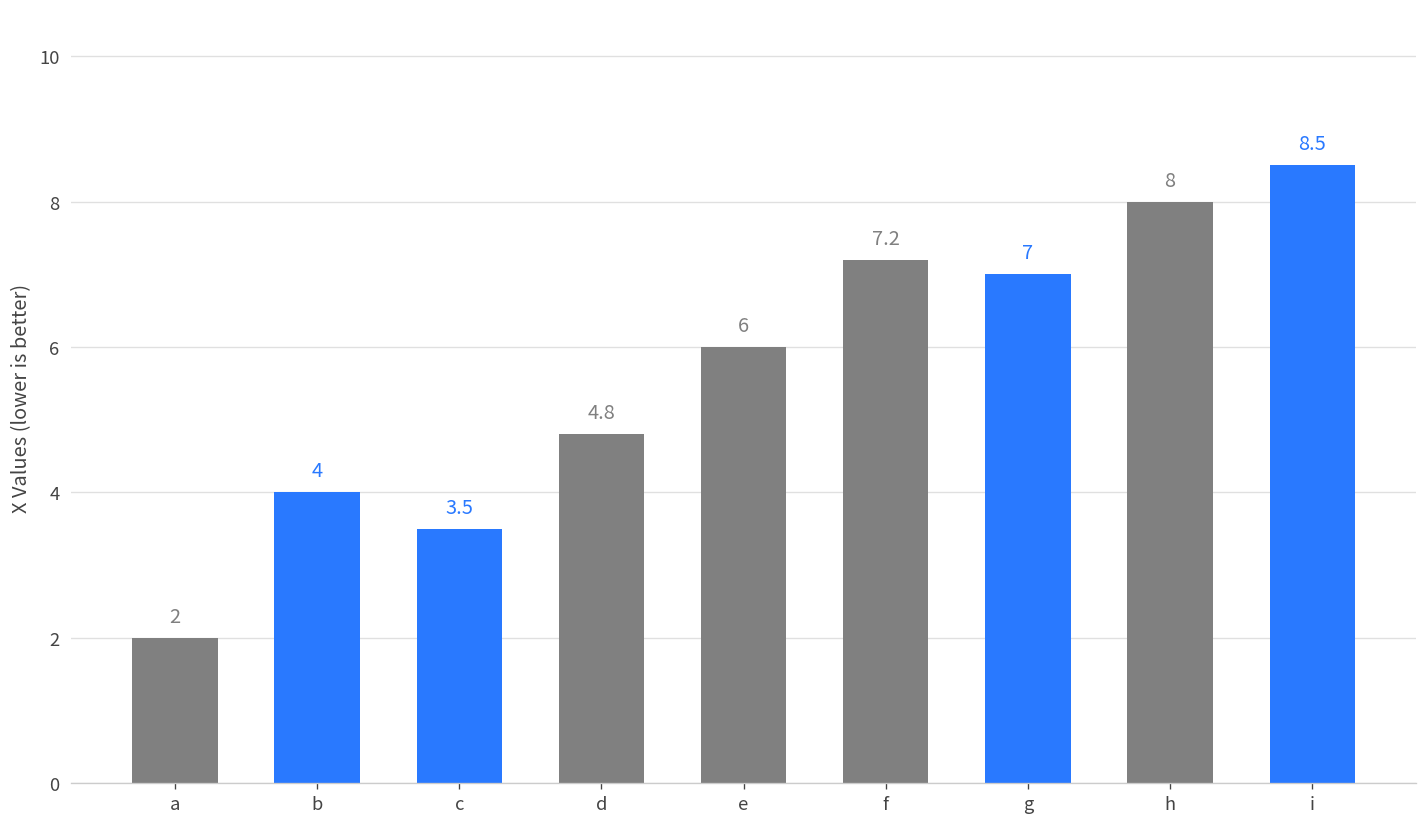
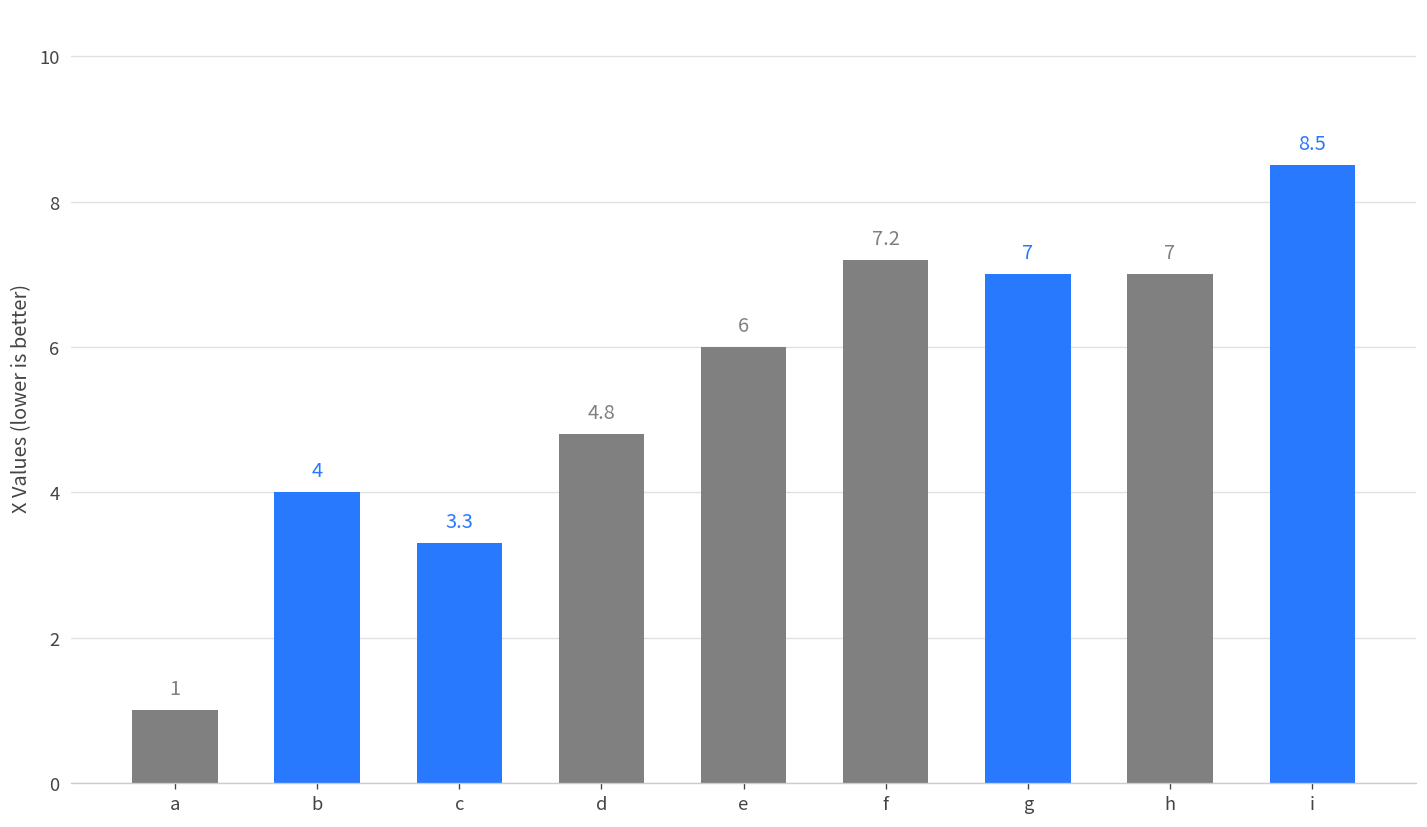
a: 2 -> 1
c: 3.5 -> 3.3
h: 8 -> 7
